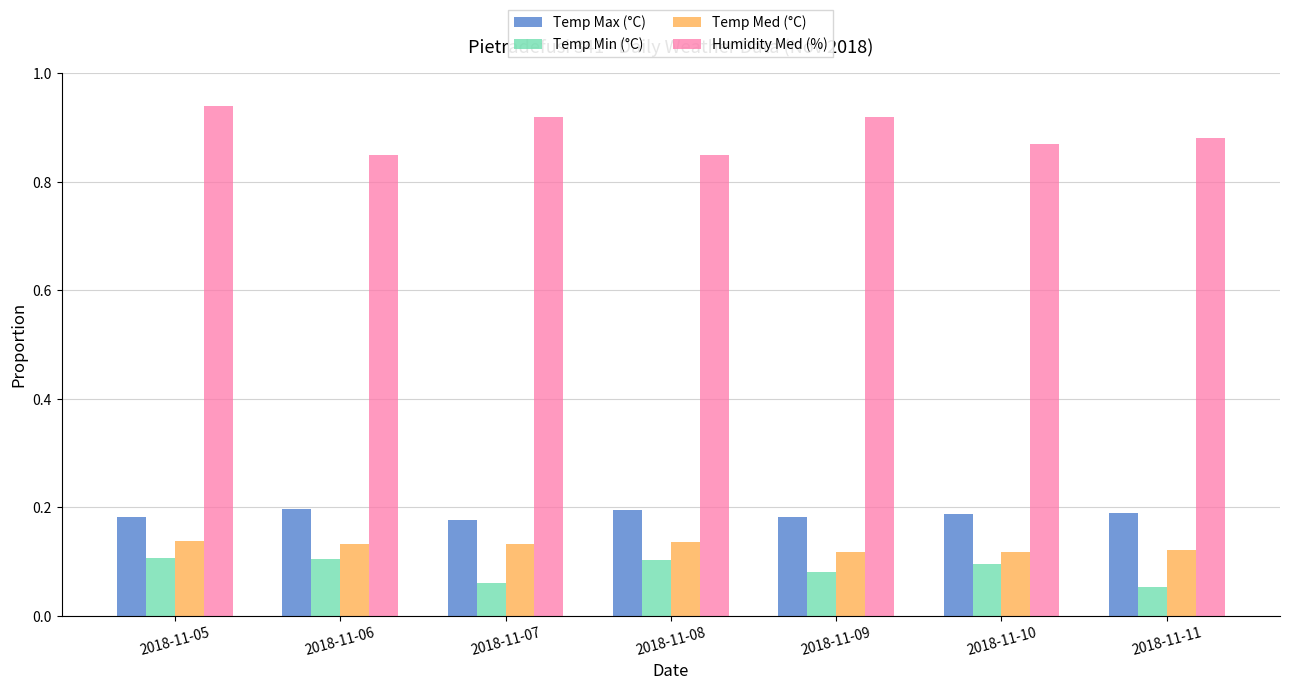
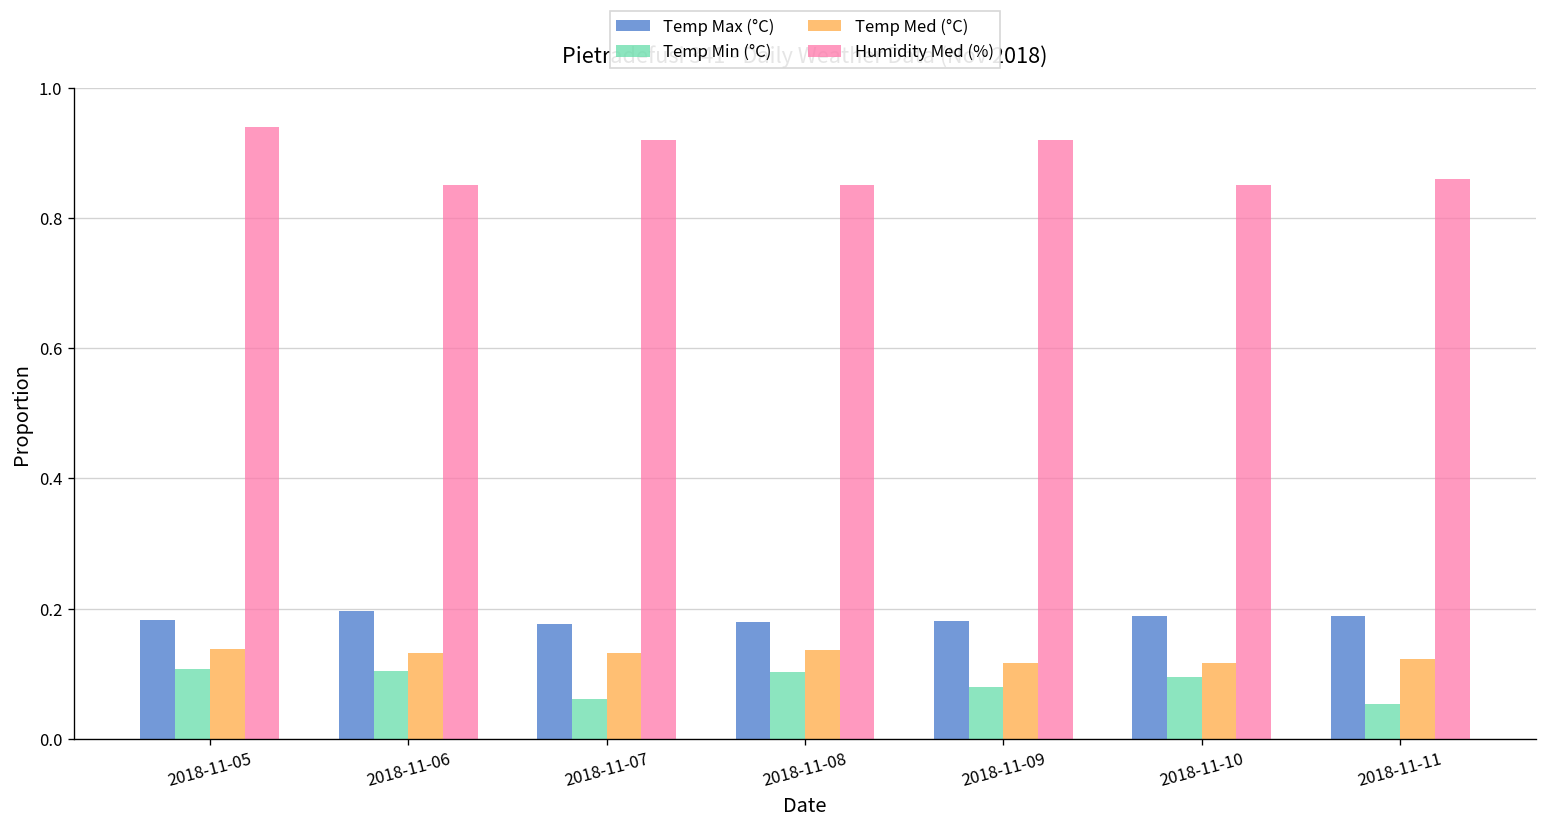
Temp Max (°C), 2018-11-08: 0.20 -> 0.18
Humidity Med (%), 2018-11-10: 0.87 -> 0.85
Humidity Med (%), 2018-11-11: 0.88 -> 0.86
